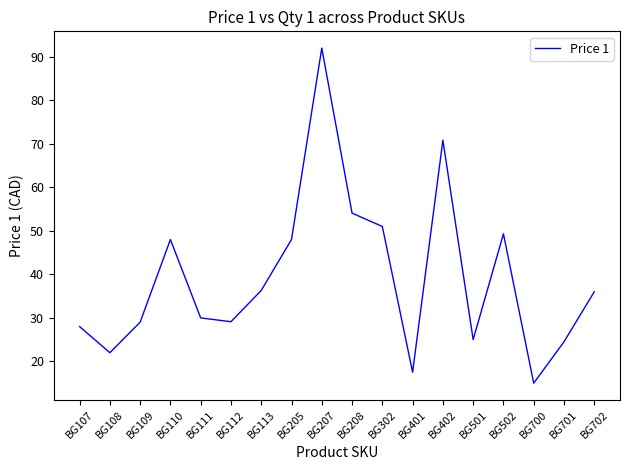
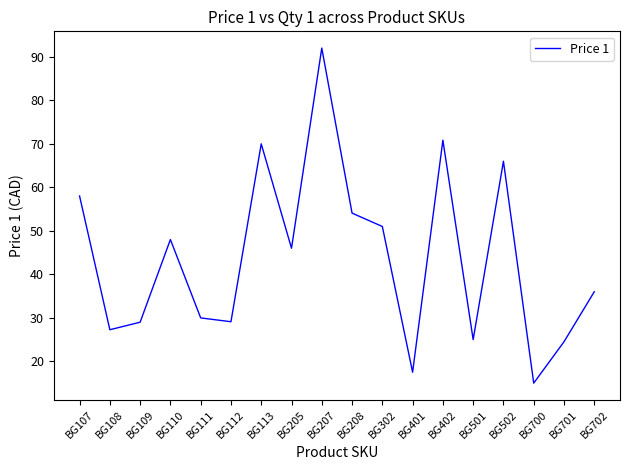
BG107: 28 -> 58
BG108: 22 -> 27
BG113: 36 -> 70
BG205: 48 -> 46
BG502: 49 -> 66
